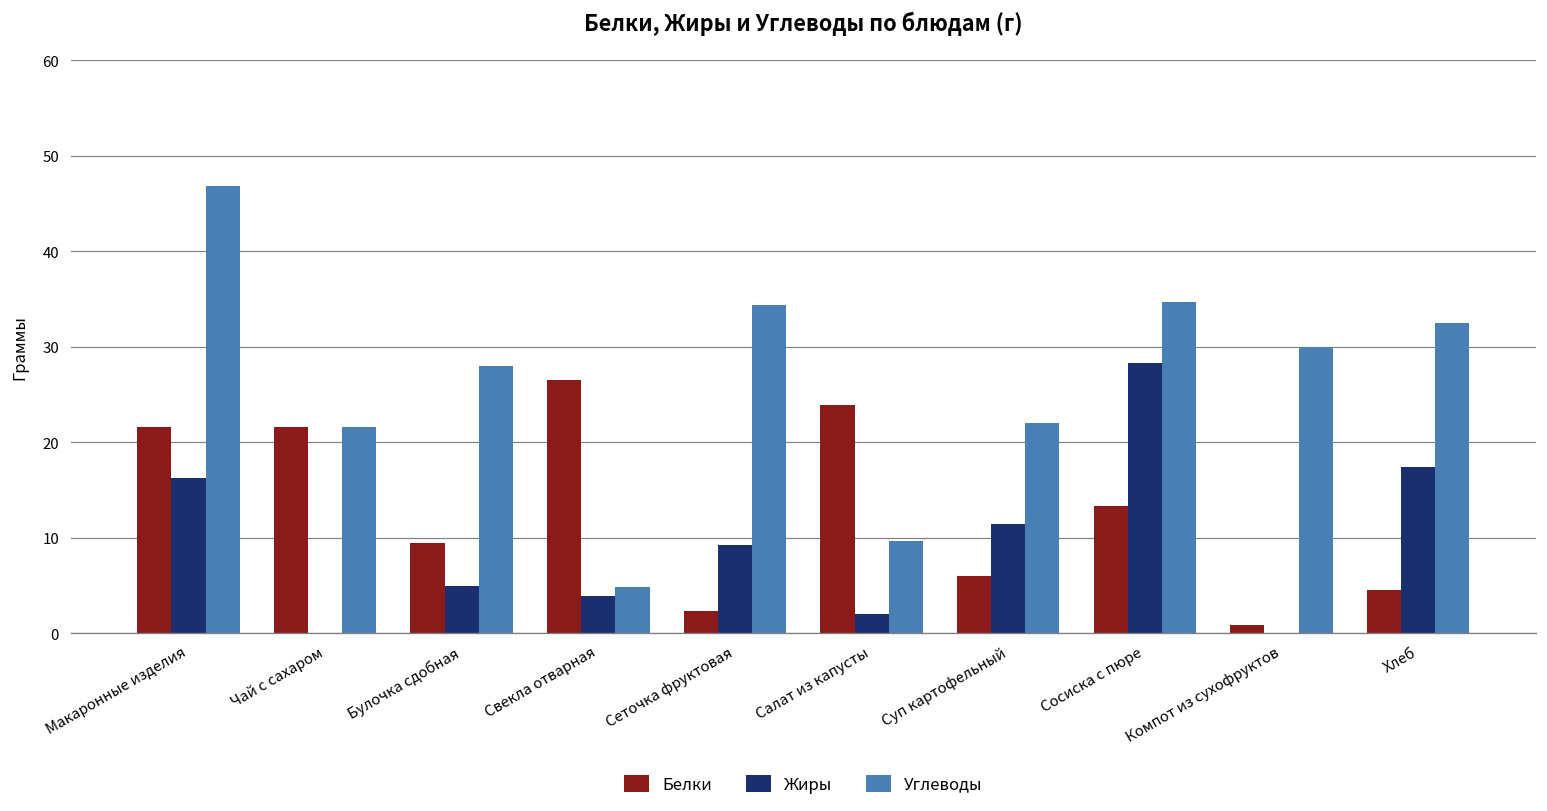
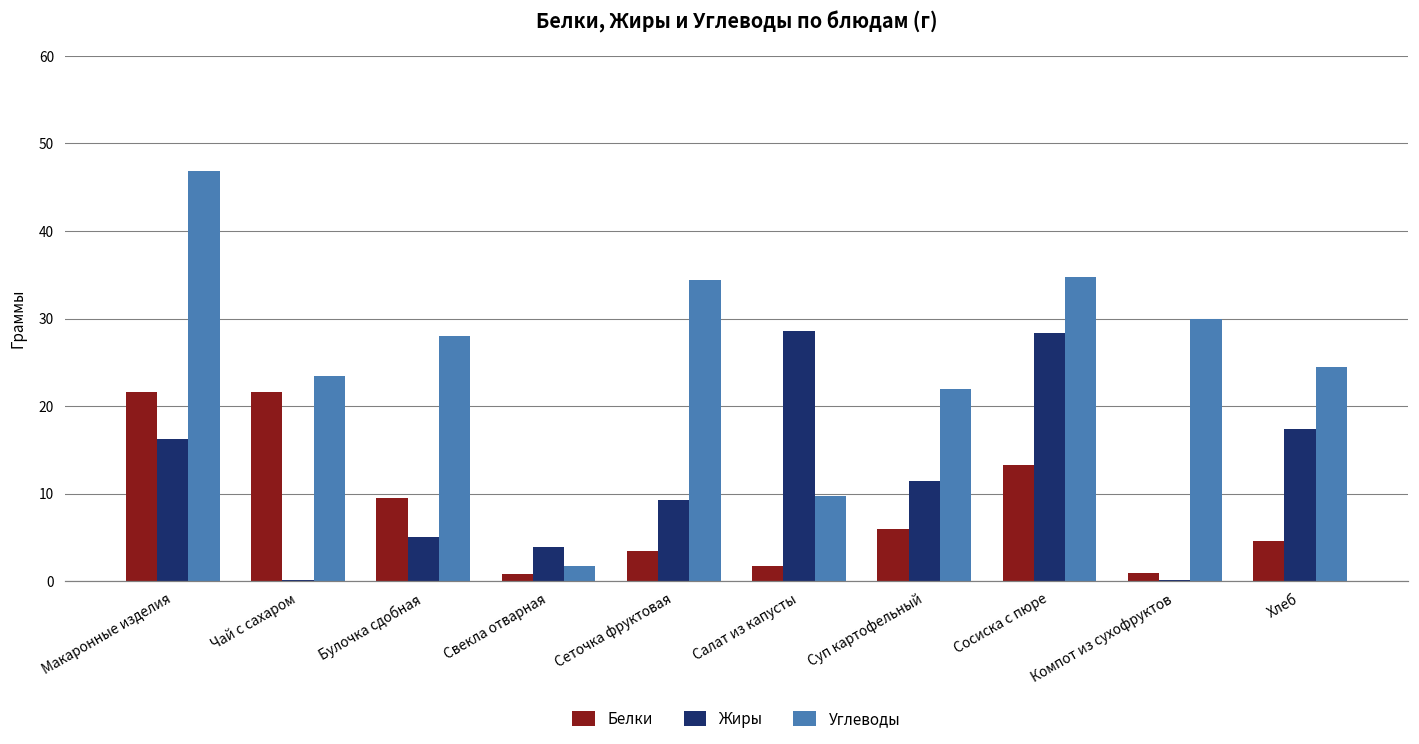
Углеводы, Чай с сахаром: 22 -> 24
Белки, Свекла отварная: 27 -> 1
Углеводы, Свекла отварная: 5 -> 2
Белки, Сеточка фруктовая: 2 -> 4
Белки, Салат из капусты: 24 -> 2
Жиры, Салат из капусты: 2 -> 29
Углеводы, Хлеб: 33 -> 25
